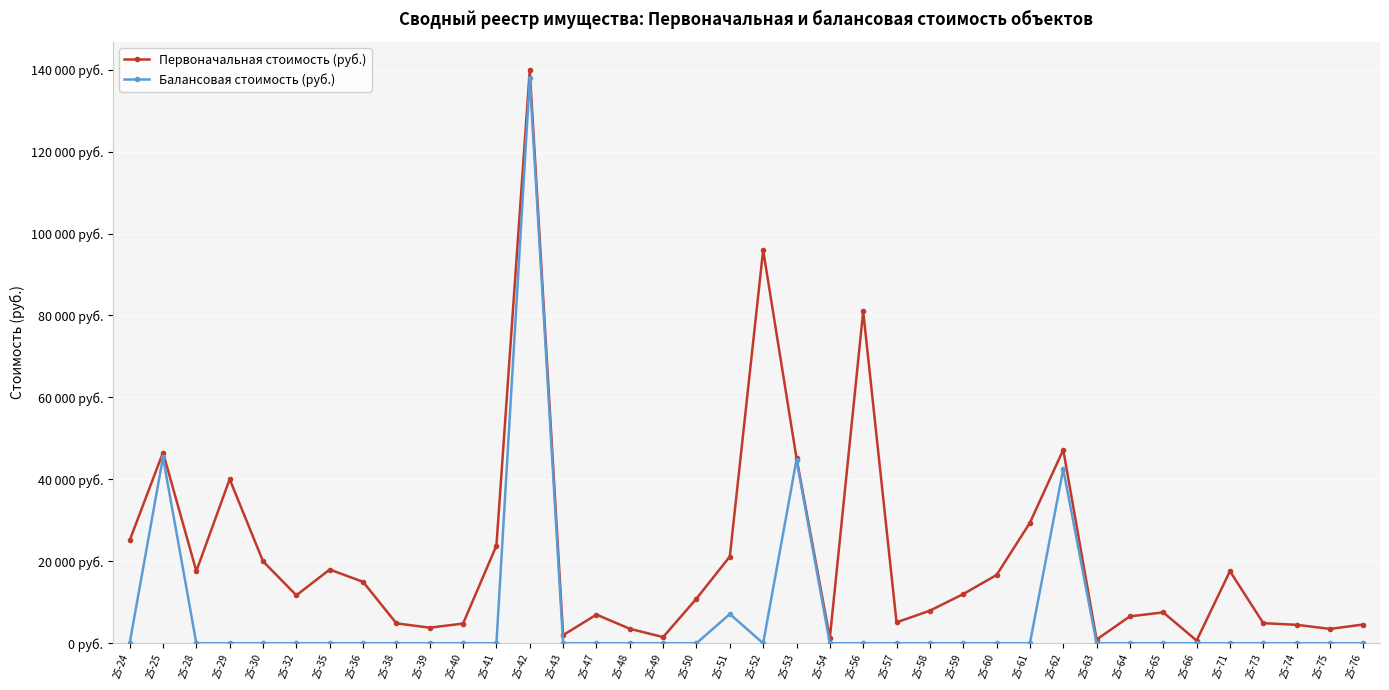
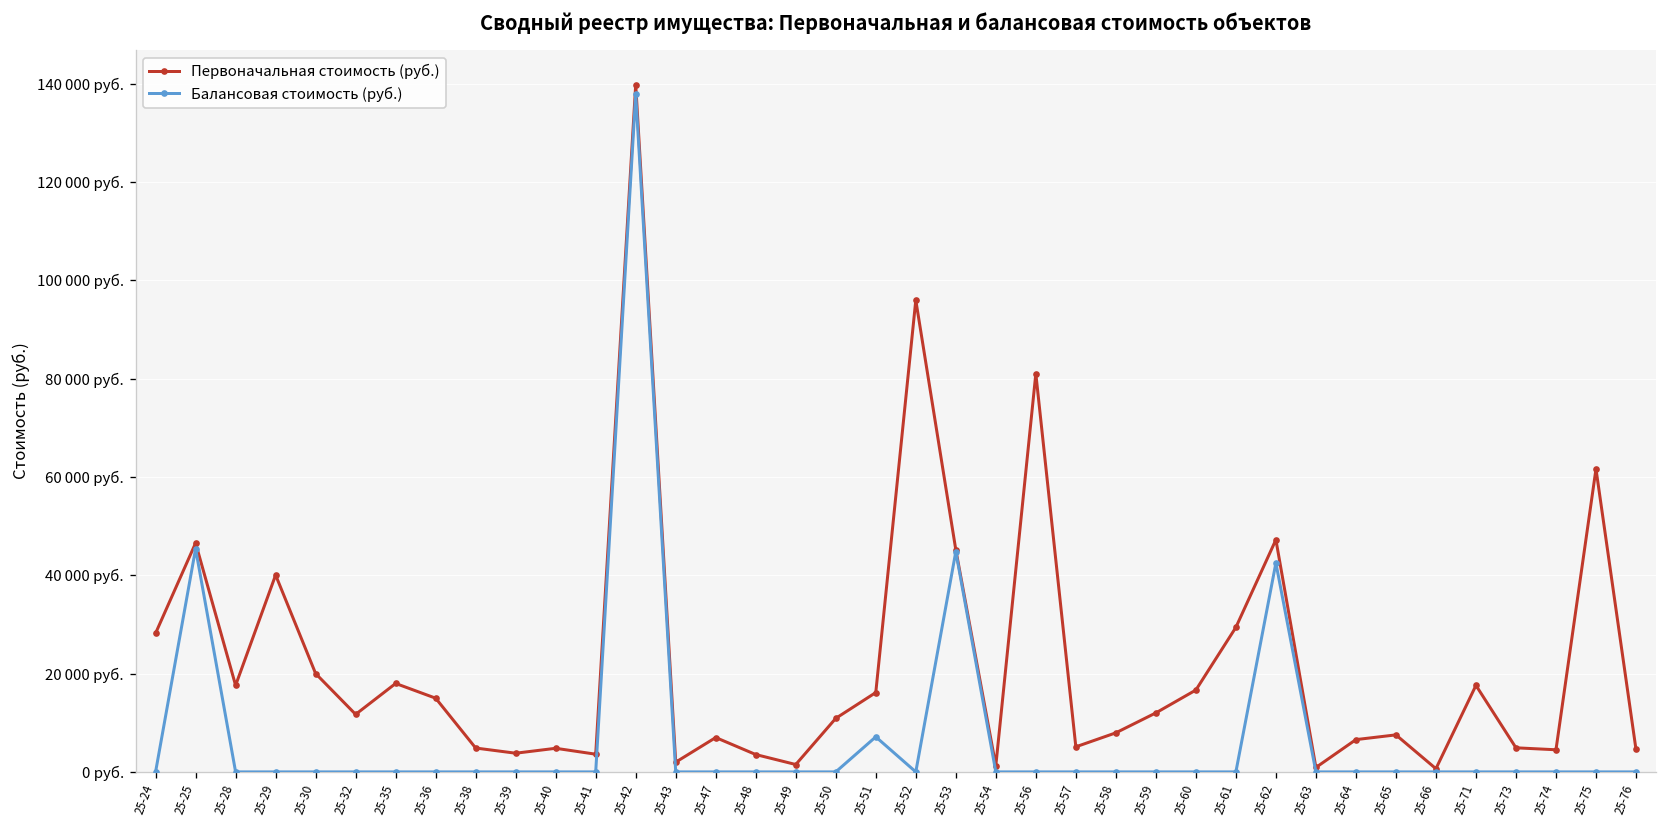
Первоначальная стоимость (руб.), 25-24: 25000 руб. -> 28000 руб.
Первоначальная стоимость (руб.), 25-41: 24000 руб. -> 4000 руб.
Первоначальная стоимость (руб.), 25-51: 21000 руб. -> 16000 руб.
Первоначальная стоимость (руб.), 25-75: 4000 руб. -> 62000 руб.
